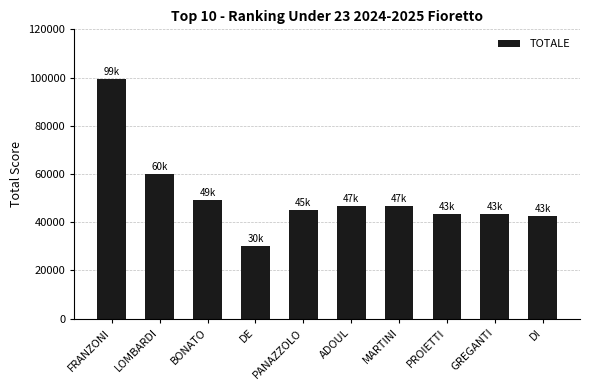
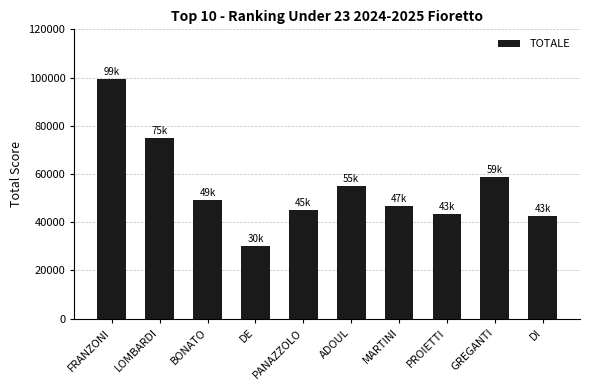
LOMBARDI: 60k -> 75k
ADOUL: 47k -> 55k
GREGANTI: 43k -> 59k
